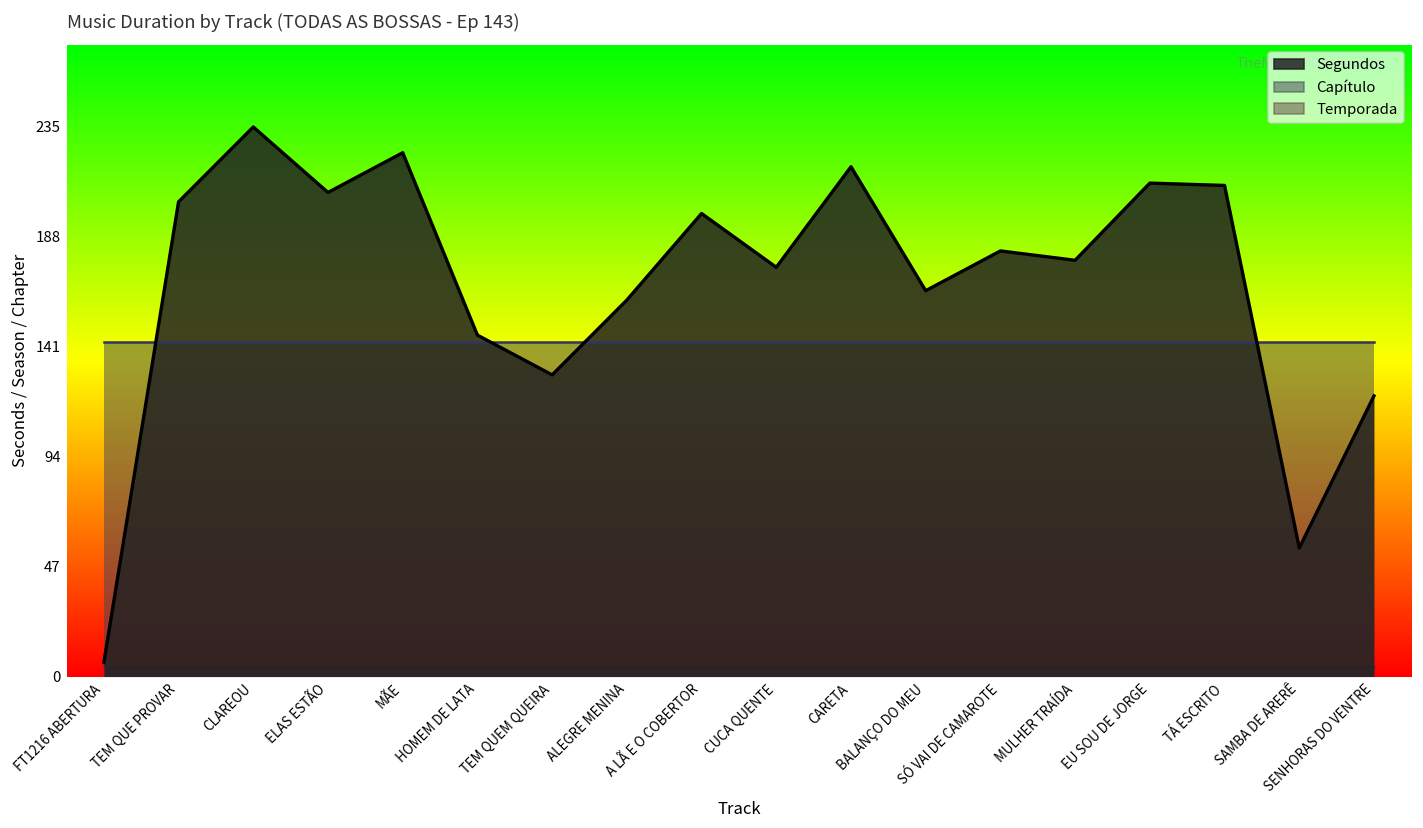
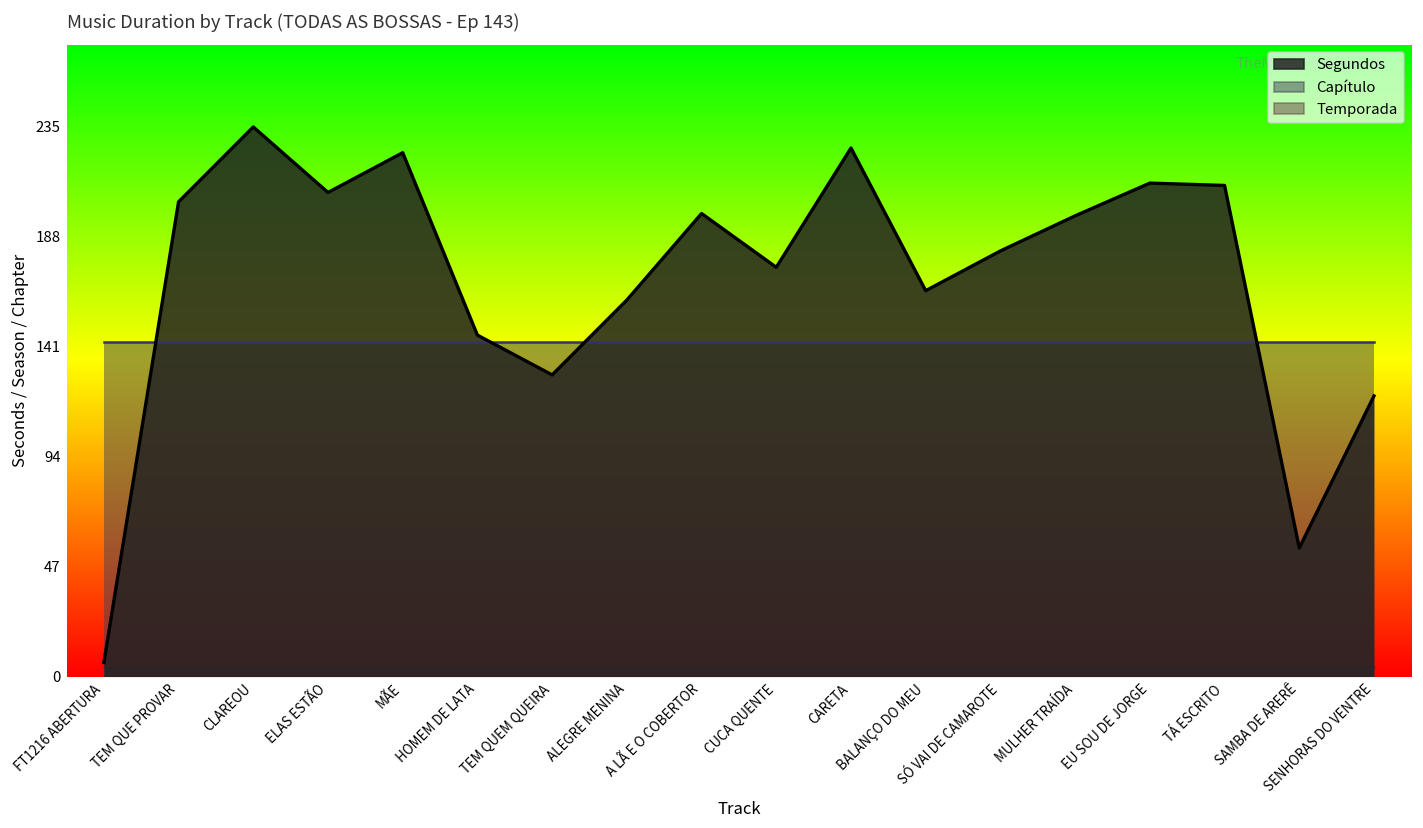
Segundos, CARETA: 218 -> 226
Segundos, MULHER TRAÍDA: 178 -> 197
